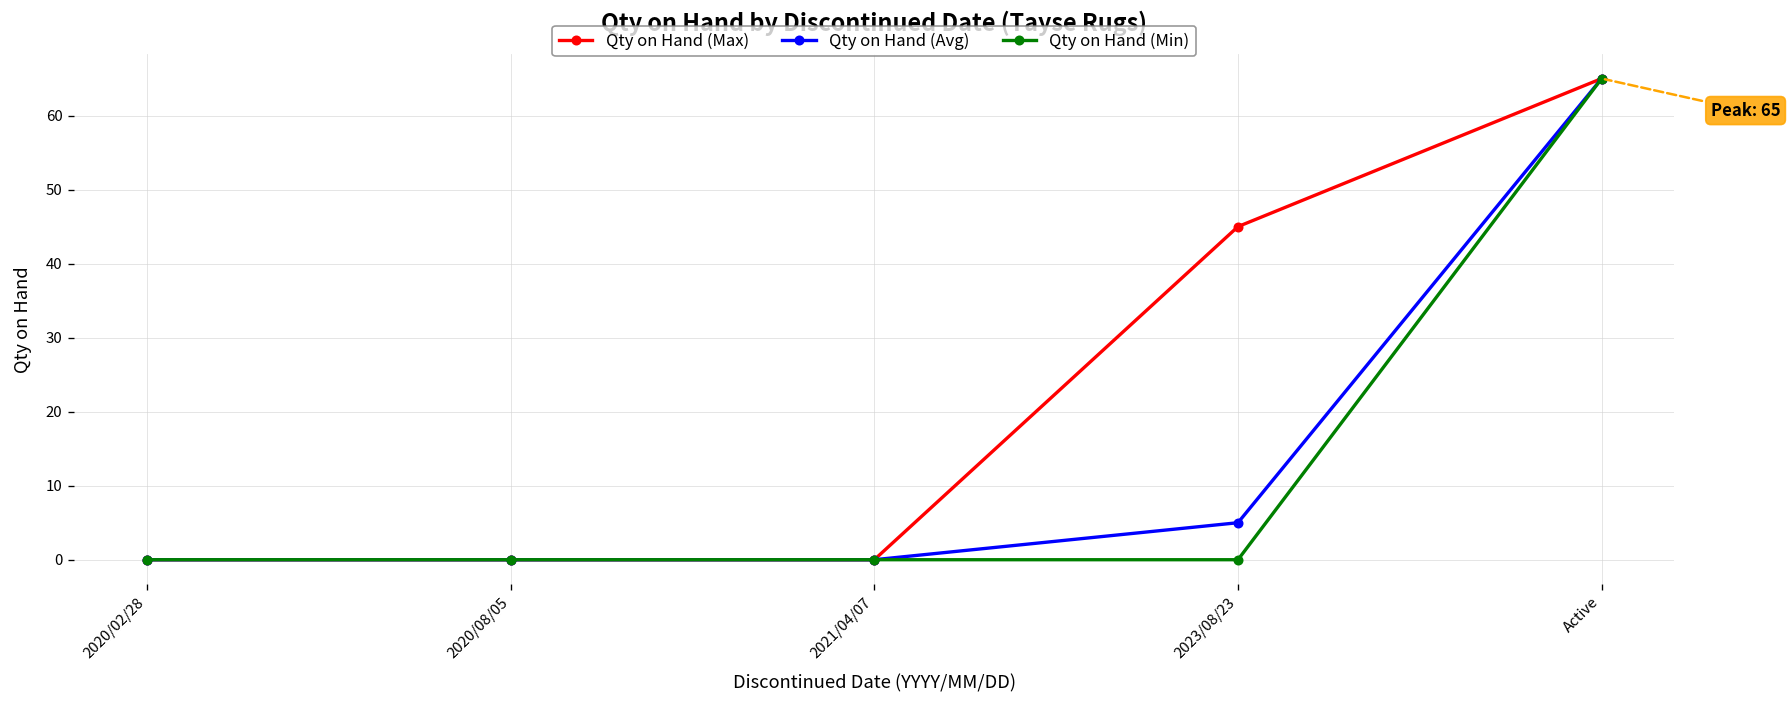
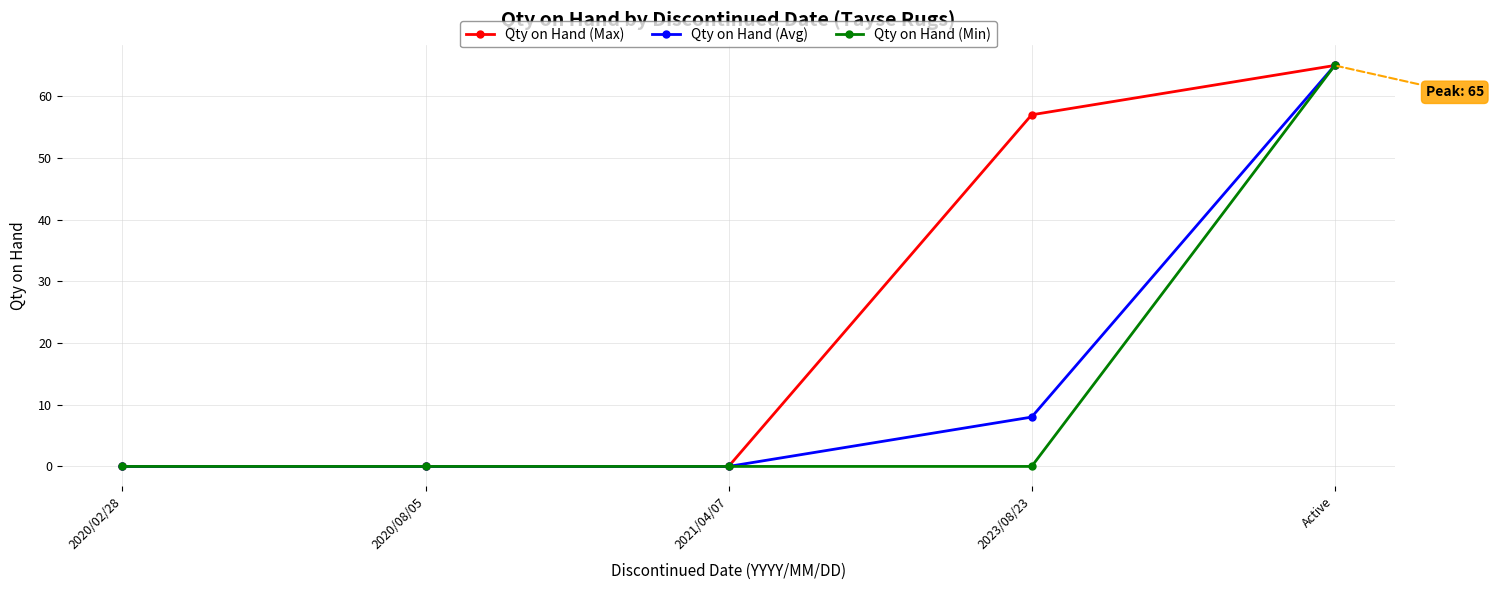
Qty on Hand (Max), 2023/08/23: 45 -> 57
Qty on Hand (Avg), 2023/08/23: 5 -> 8
